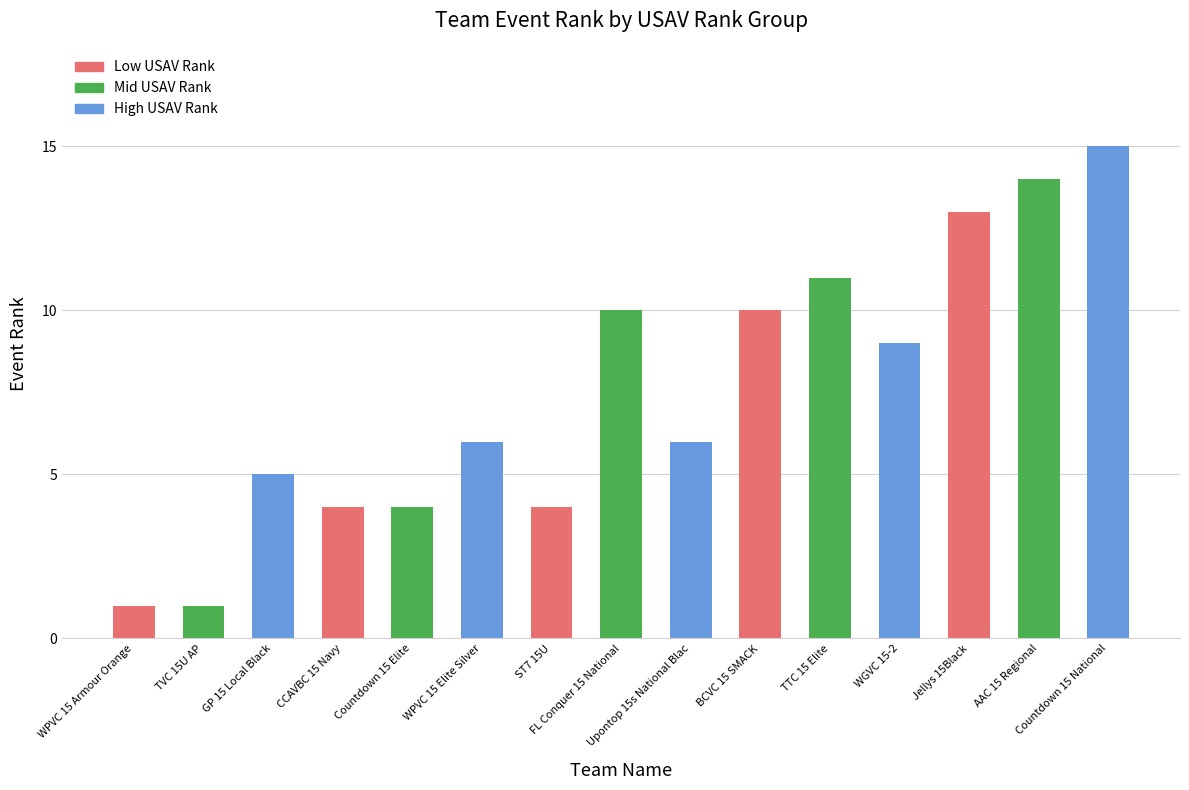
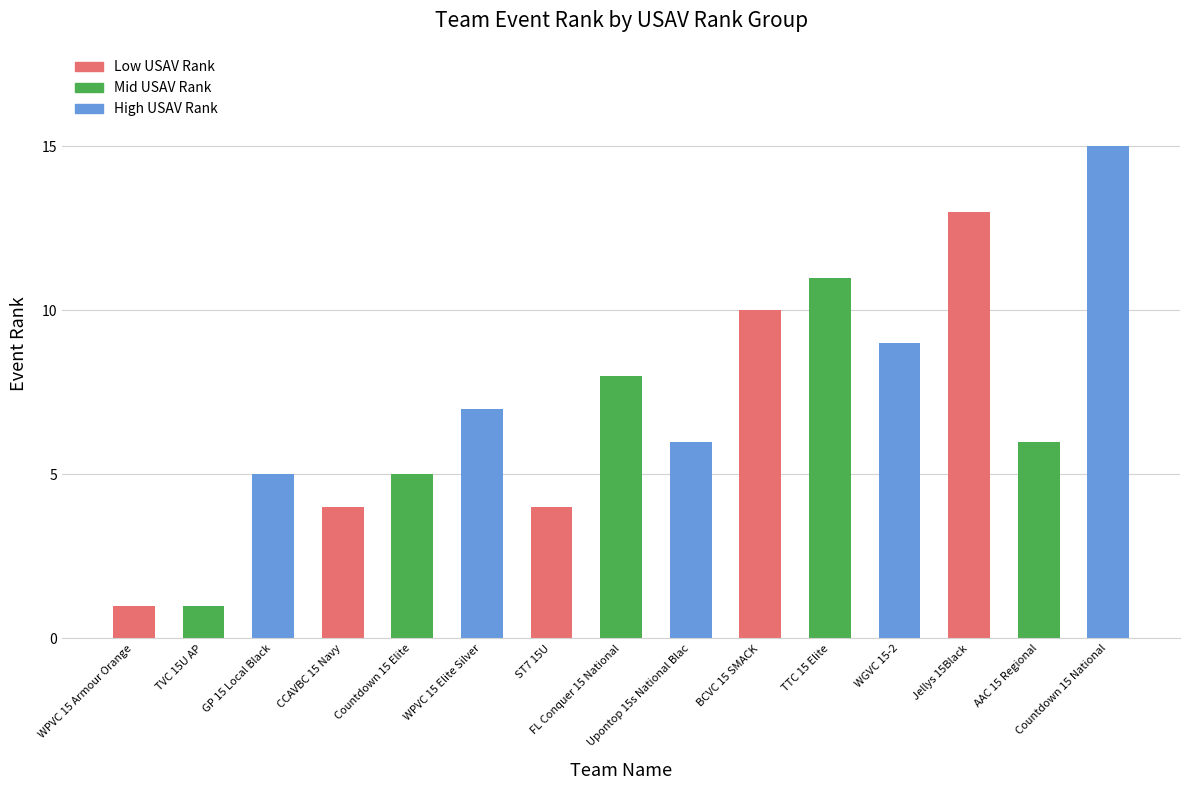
Countdown 15 Elite: 4 -> 5
WPVC 15 Elite Silver: 6 -> 7
FL Conquer 15 National: 10 -> 8
AAC 15 Regional: 14 -> 6
